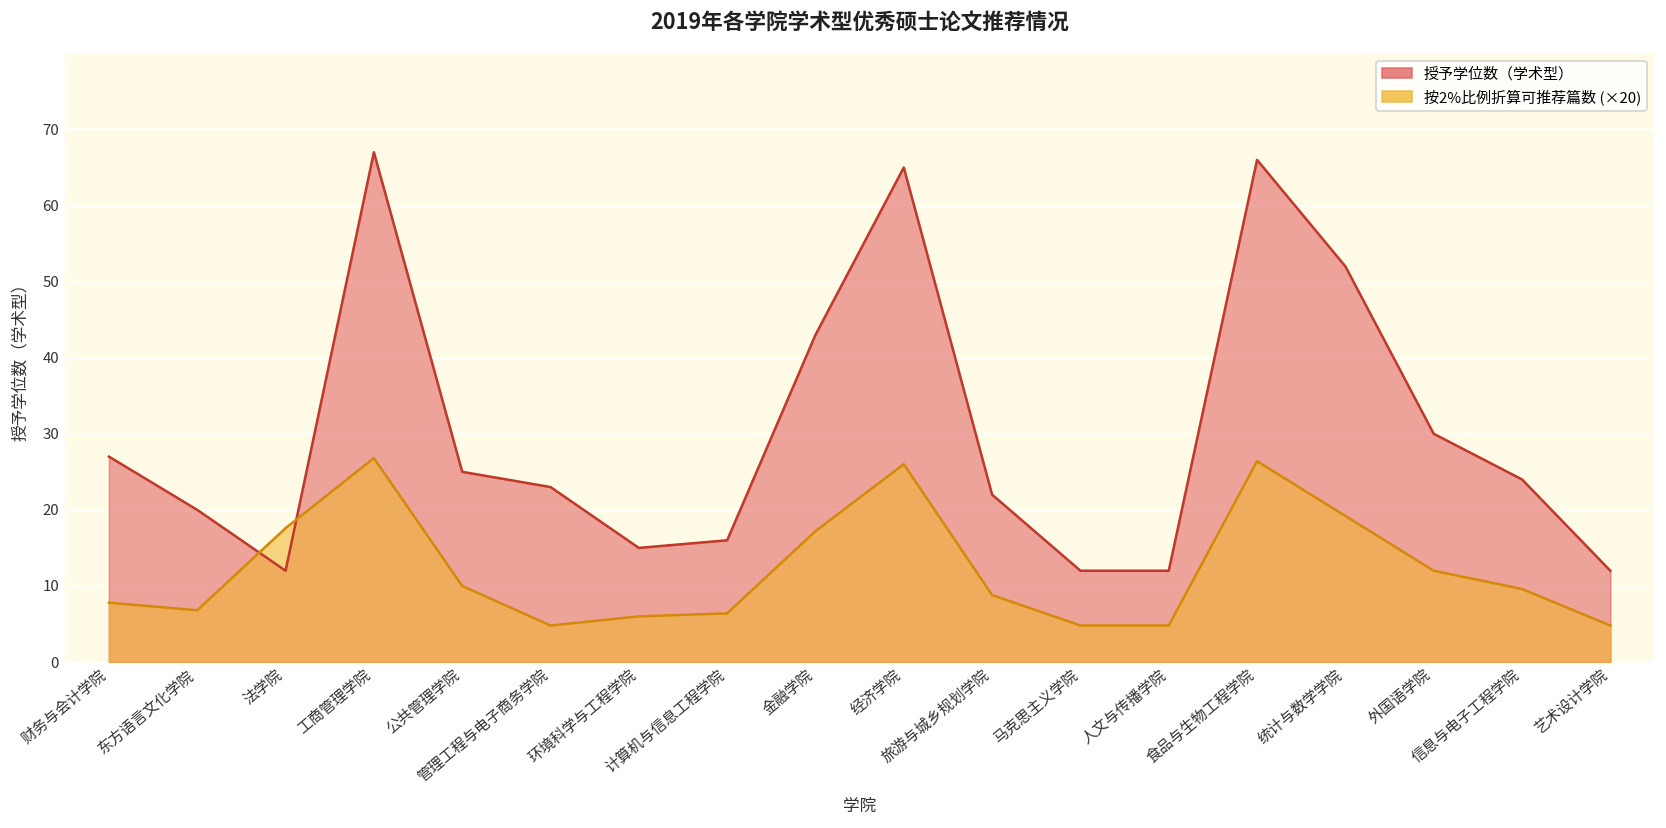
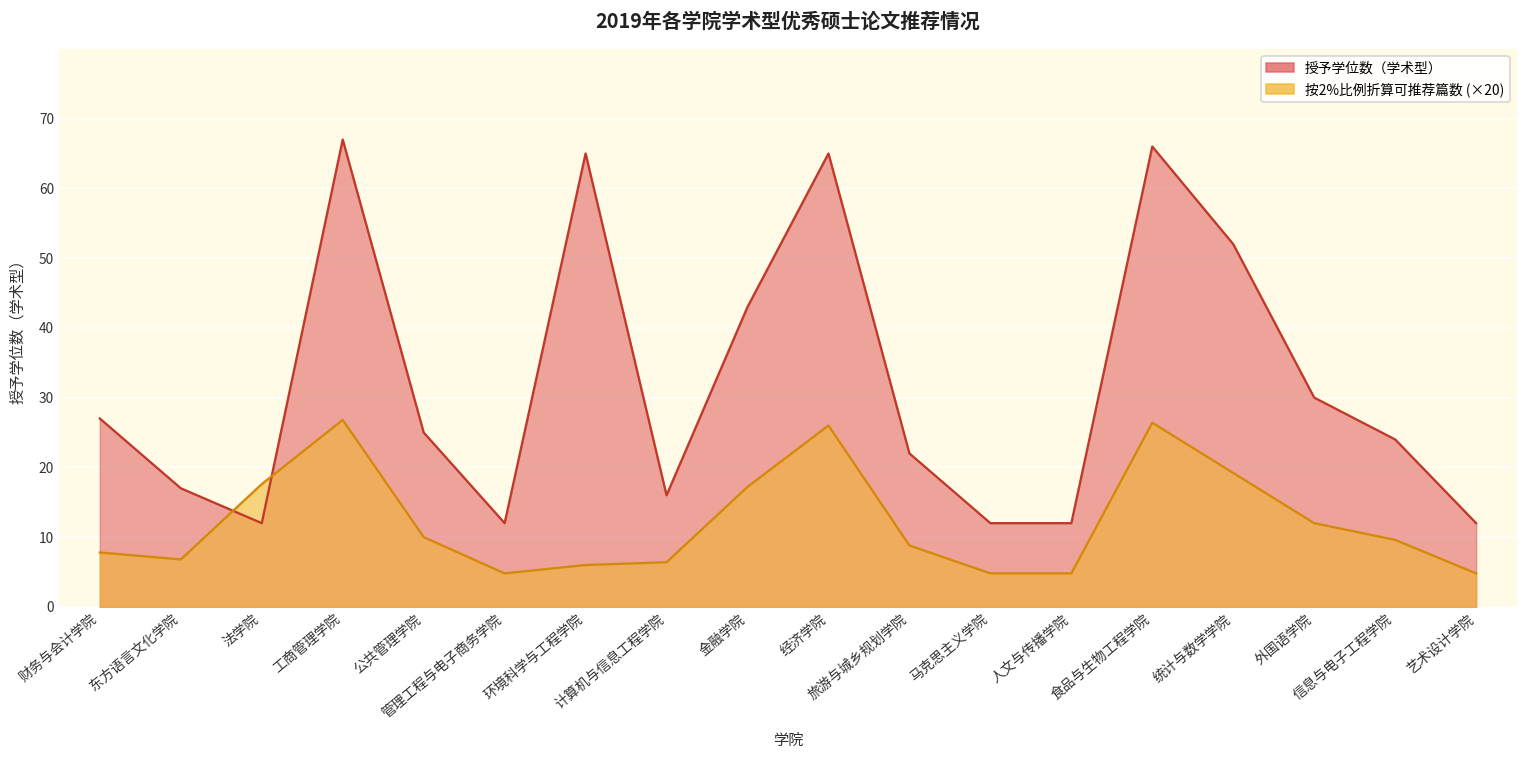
授予学位数（学术型）, 东方语言文化学院: 20 -> 17
授予学位数（学术型）, 管理工程与电子商务学院: 23 -> 12
授予学位数（学术型）, 环境科学与工程学院: 15 -> 65
